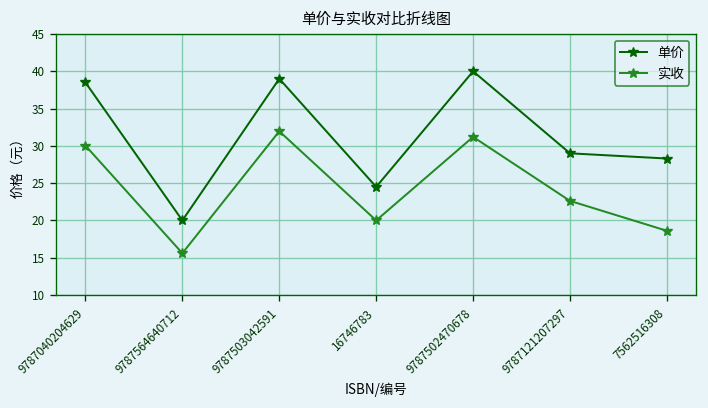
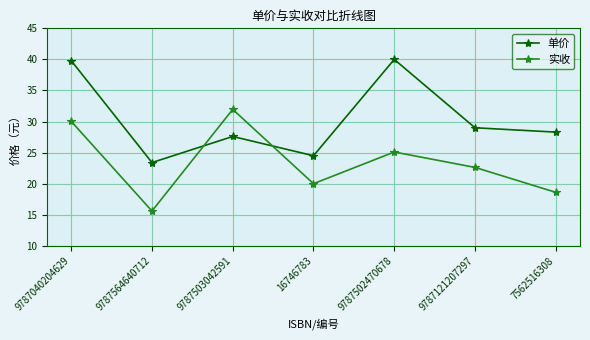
单价, 9787040204629: 39 -> 40
单价, 9787564640712: 20 -> 23
单价, 9787503042591: 39 -> 28
实收, 9787502470678: 31 -> 25
